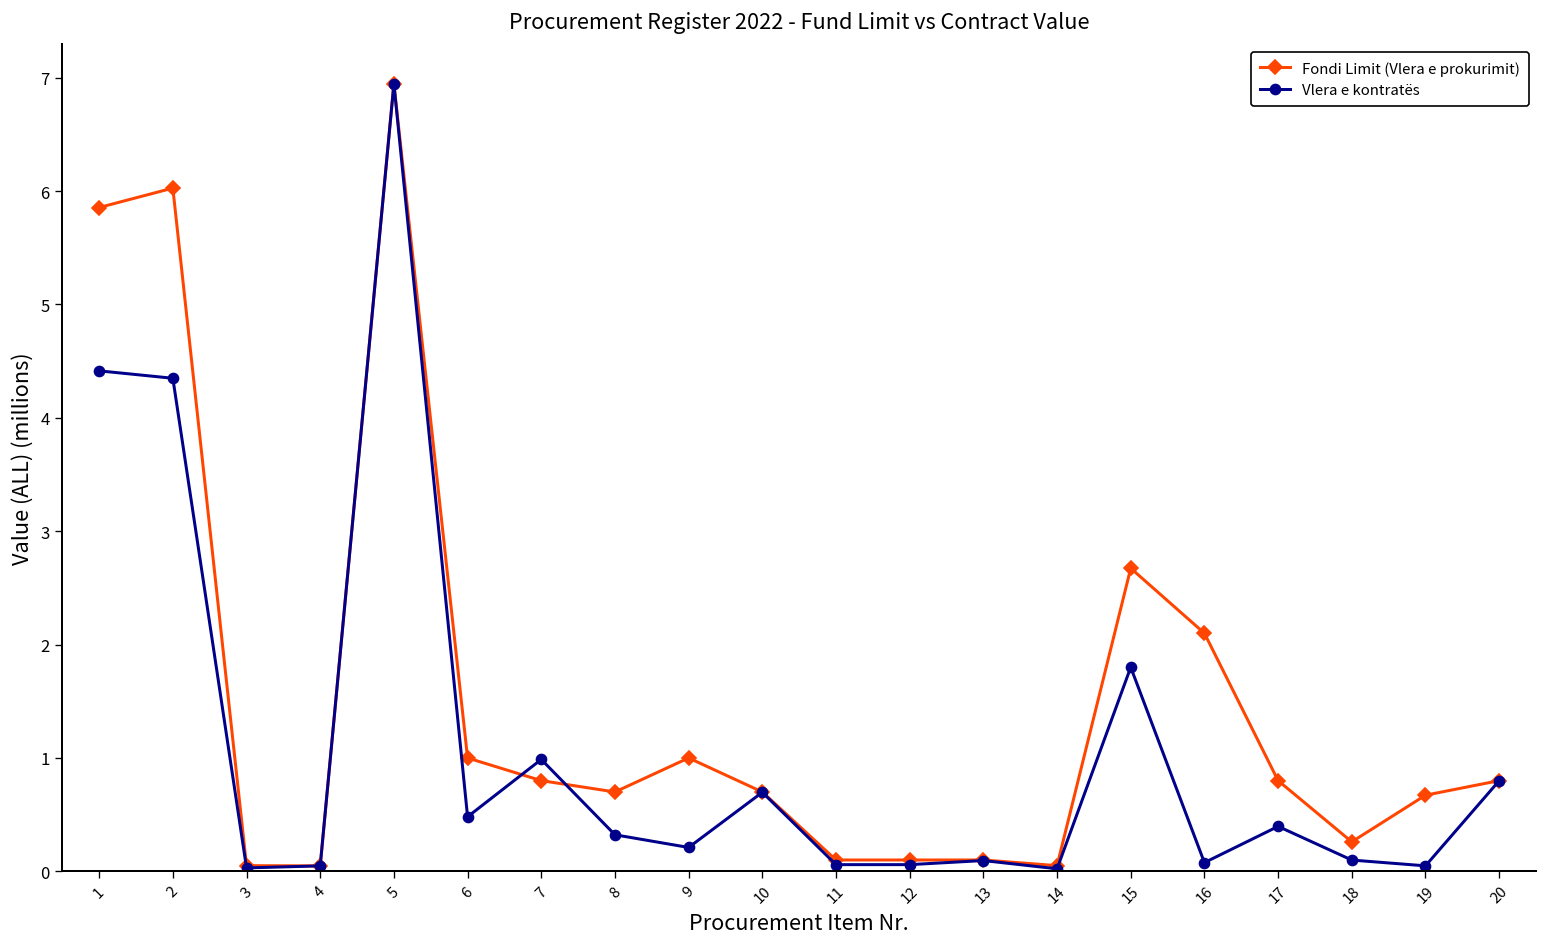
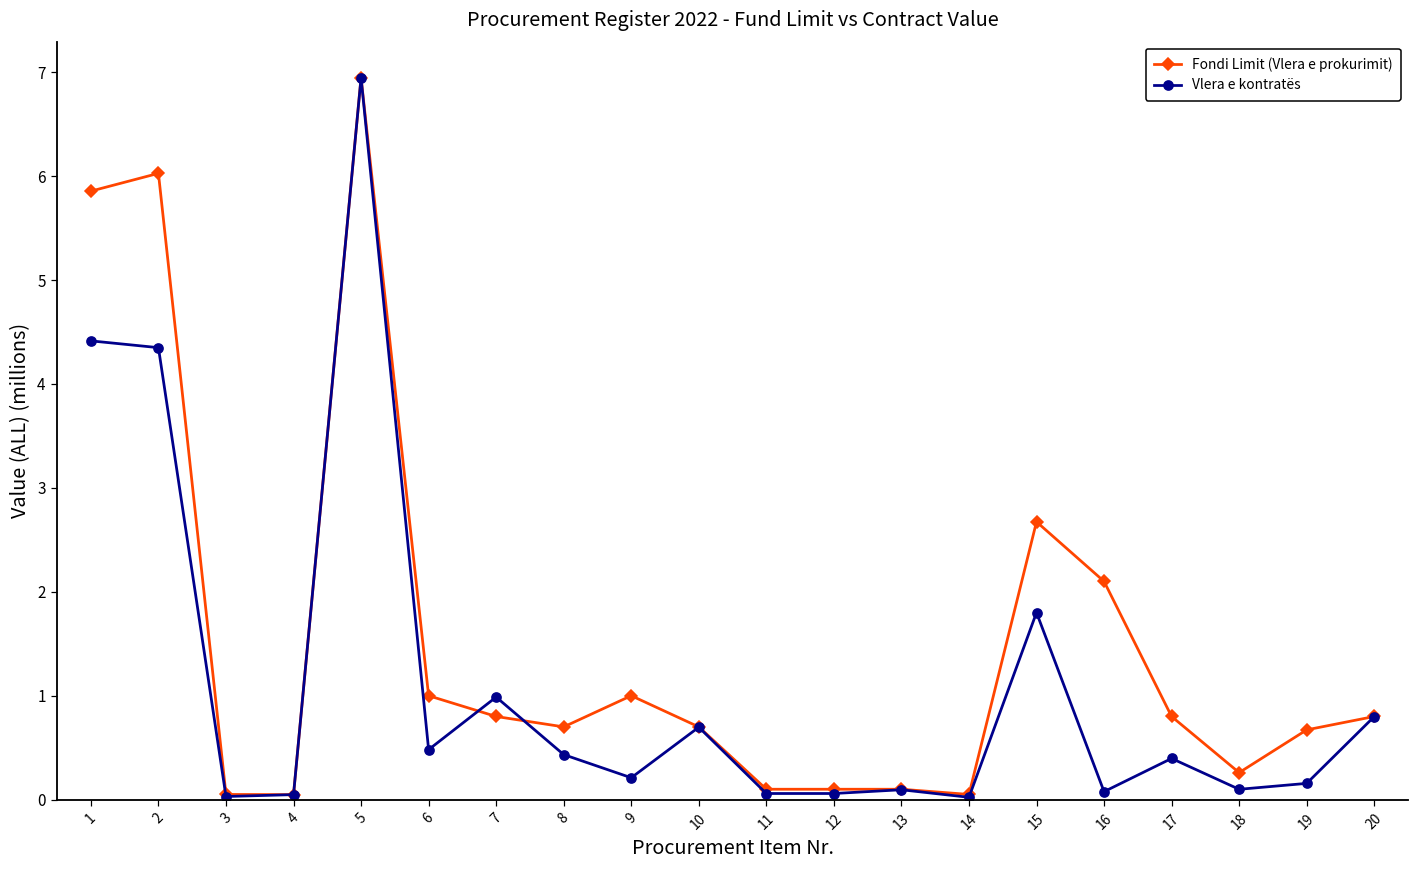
Vlera e kontratës, 8: 0.3 -> 0.4
Vlera e kontratës, 19: 0.0 -> 0.2
